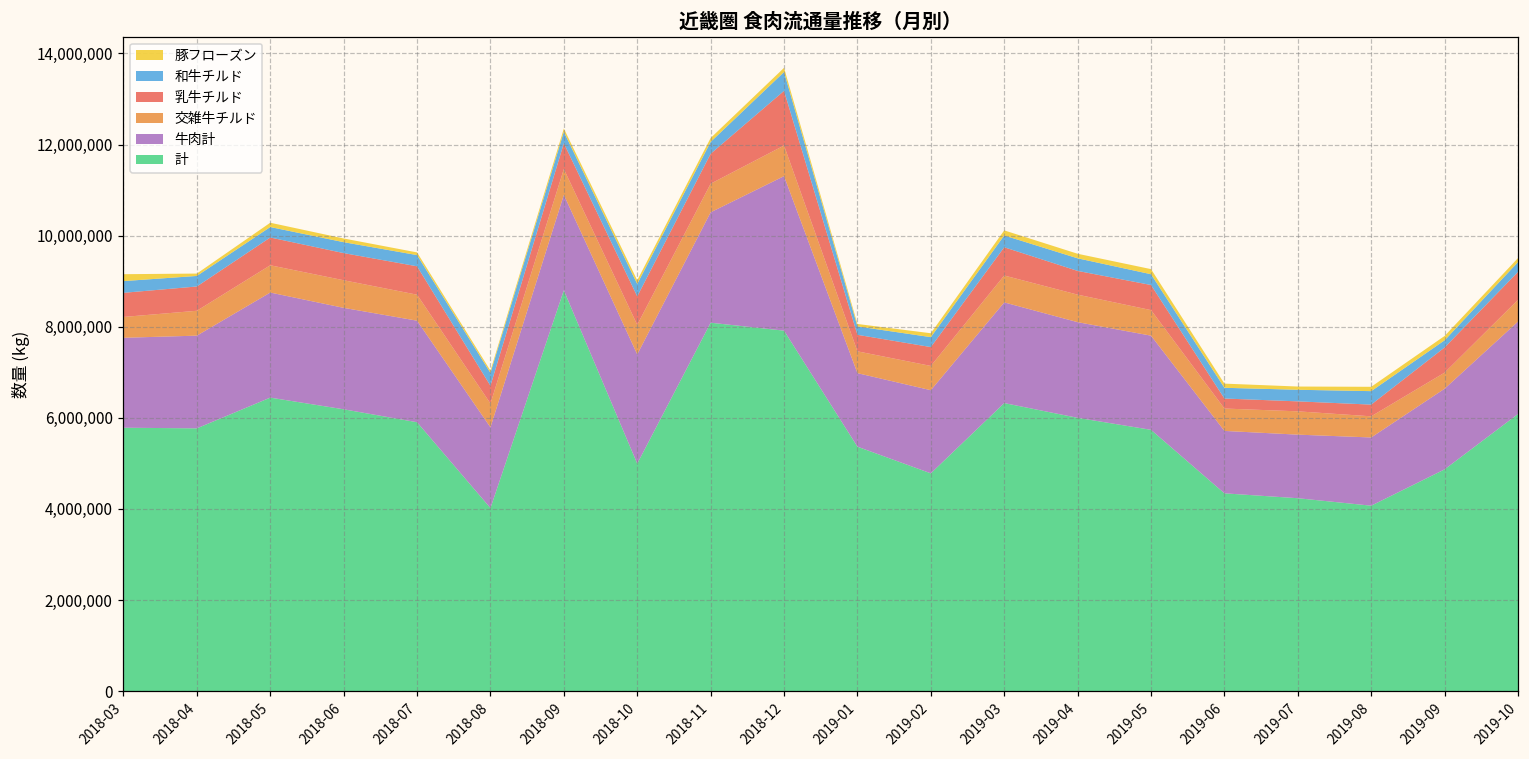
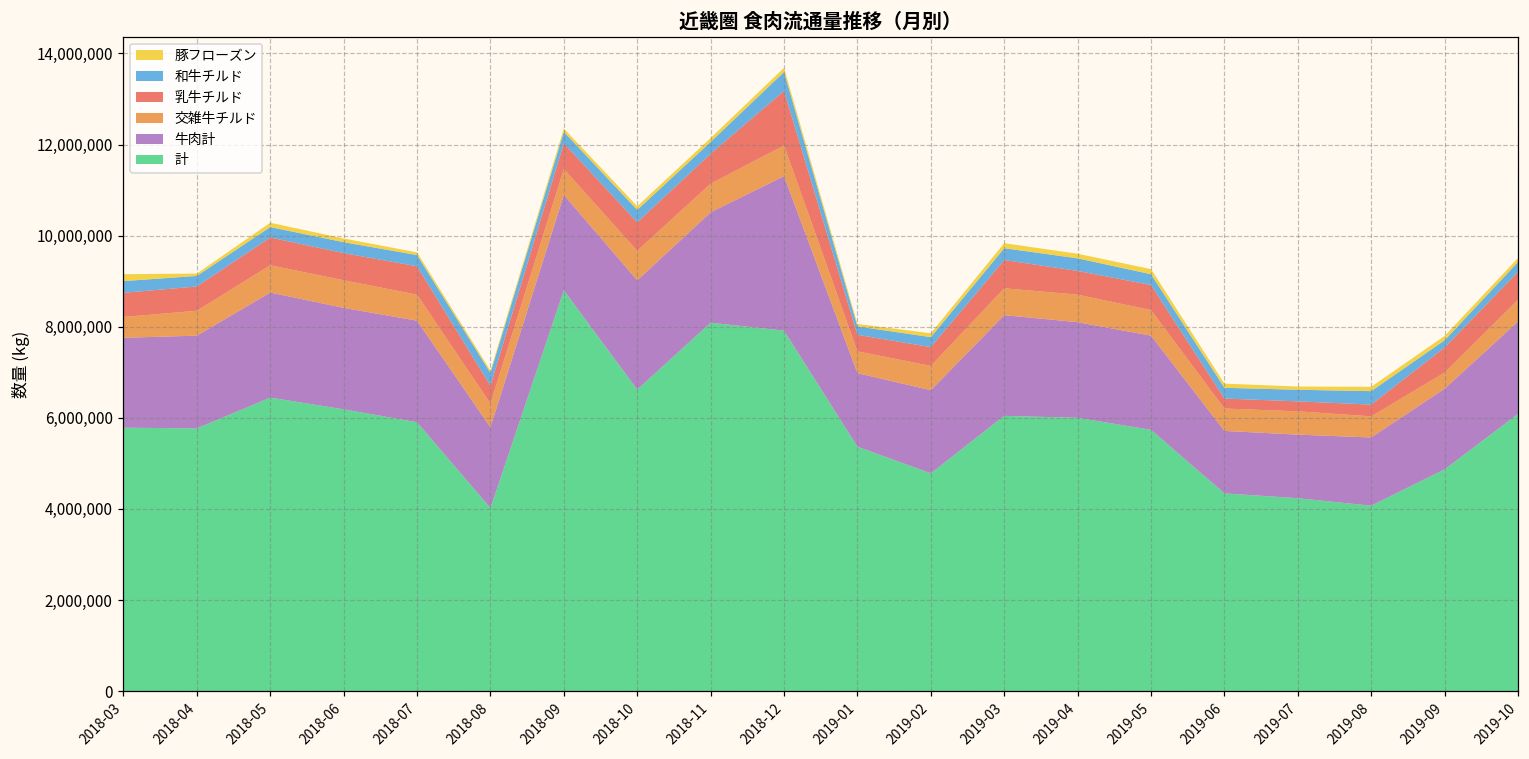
計, 2018-10: 5,000,000 -> 6,600,000
計, 2019-03: 6,300,000 -> 6,000,000
